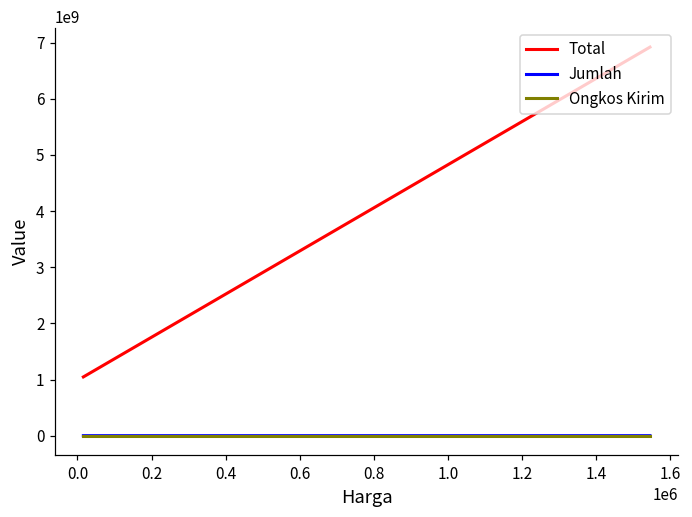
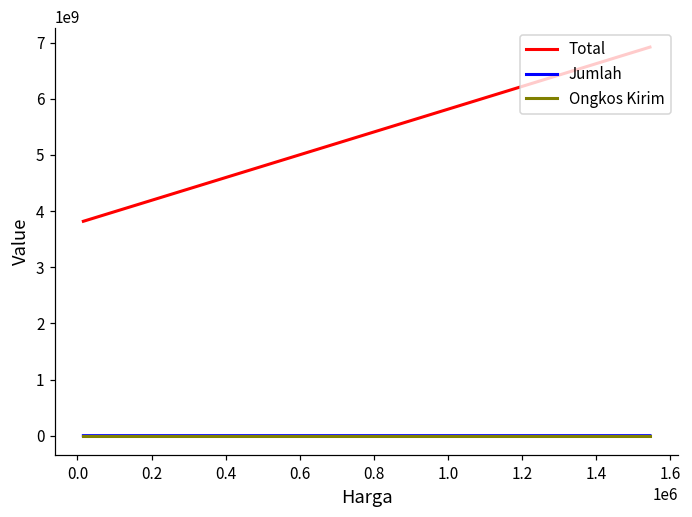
Total, 0.0: 1000000000 -> 3800000000
